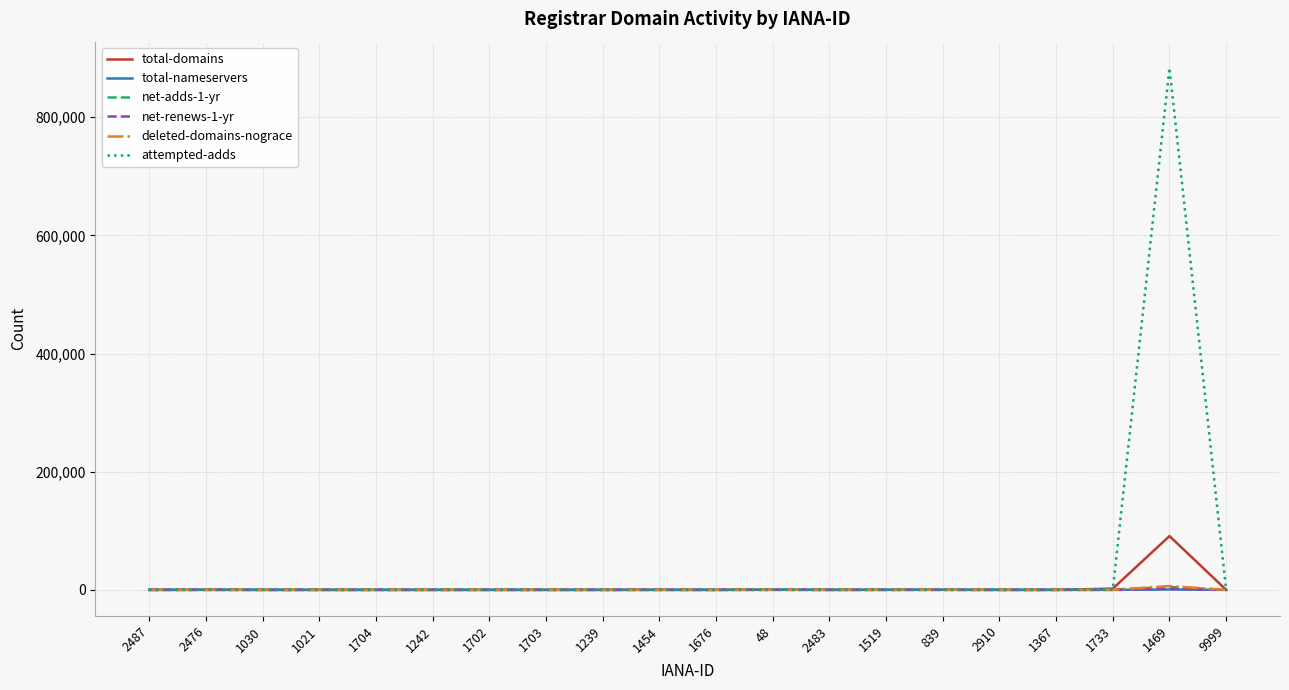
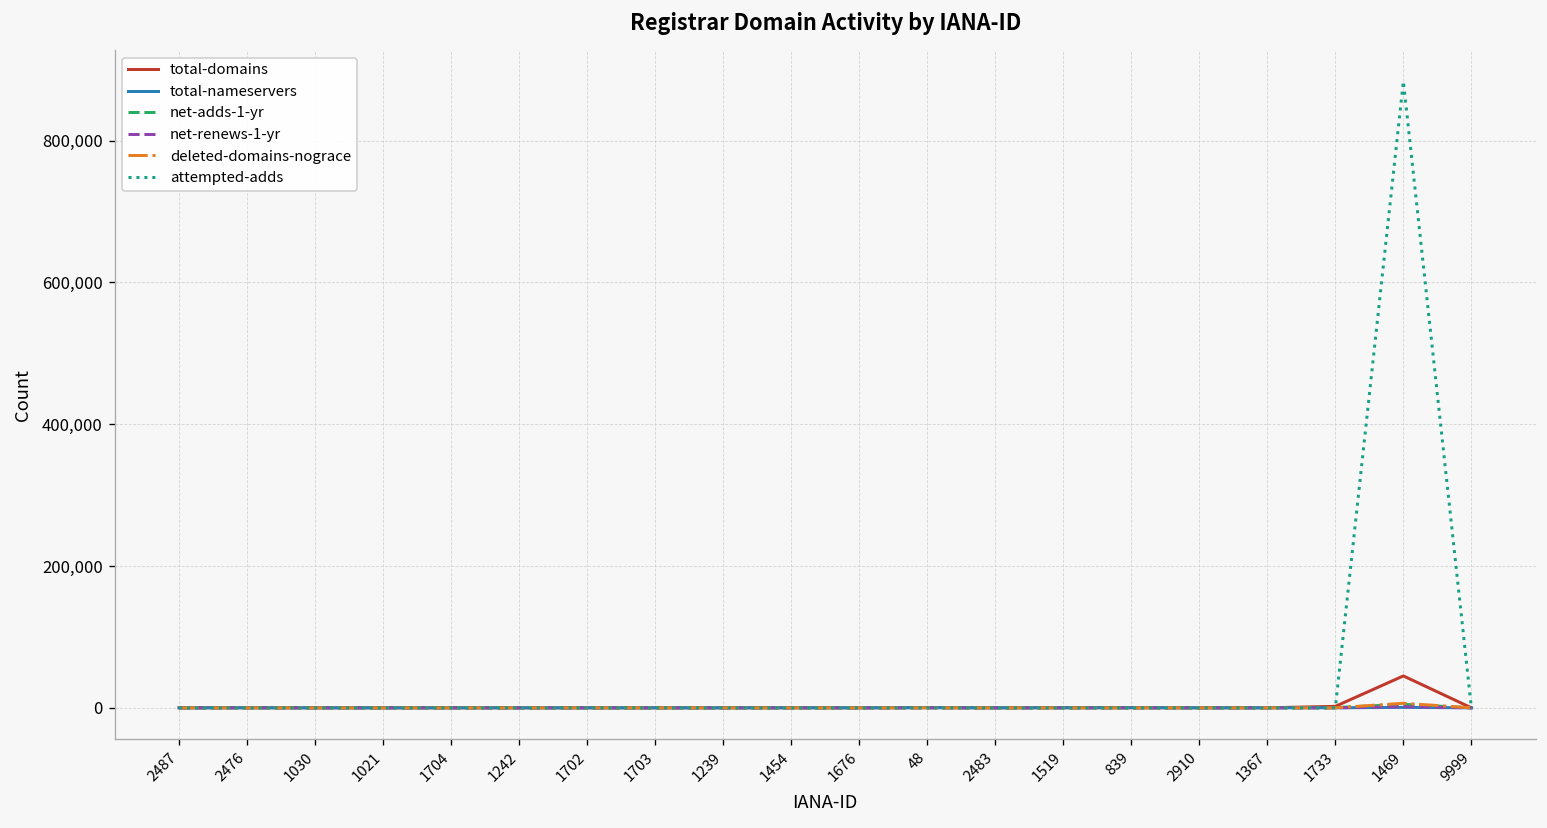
total-domains, 1469: 90,000 -> 40,000
